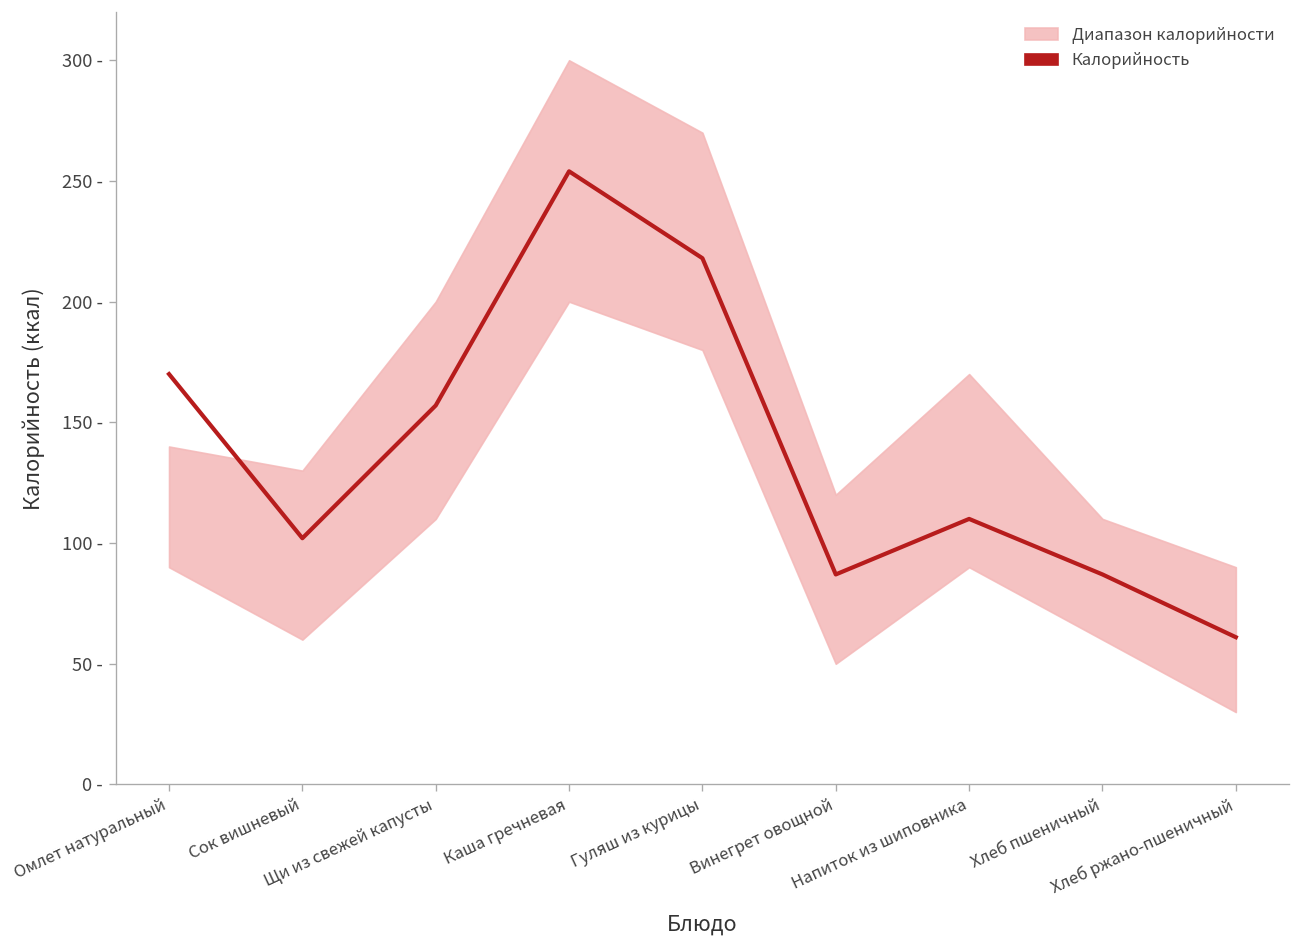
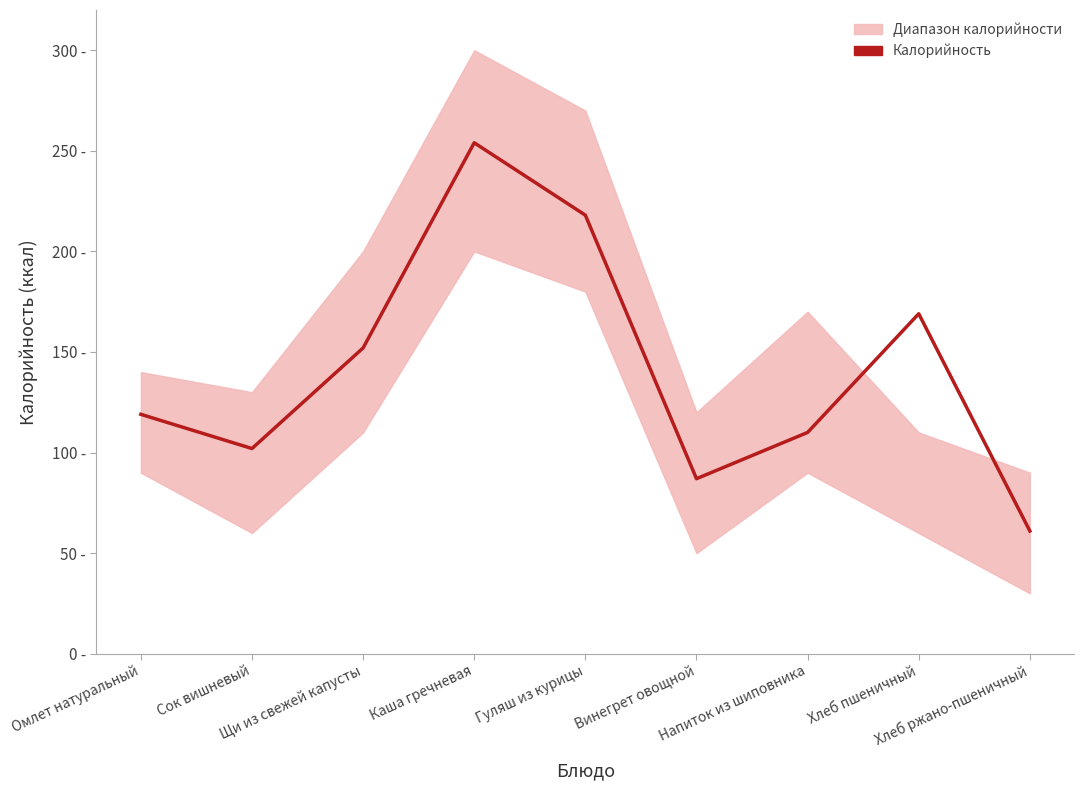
Калорийность, Омлет натуральный: 170 - -> 119 -
Калорийность, Щи из свежей капусты: 157 - -> 152 -
Калорийность, Хлеб пшеничный: 87 - -> 169 -
